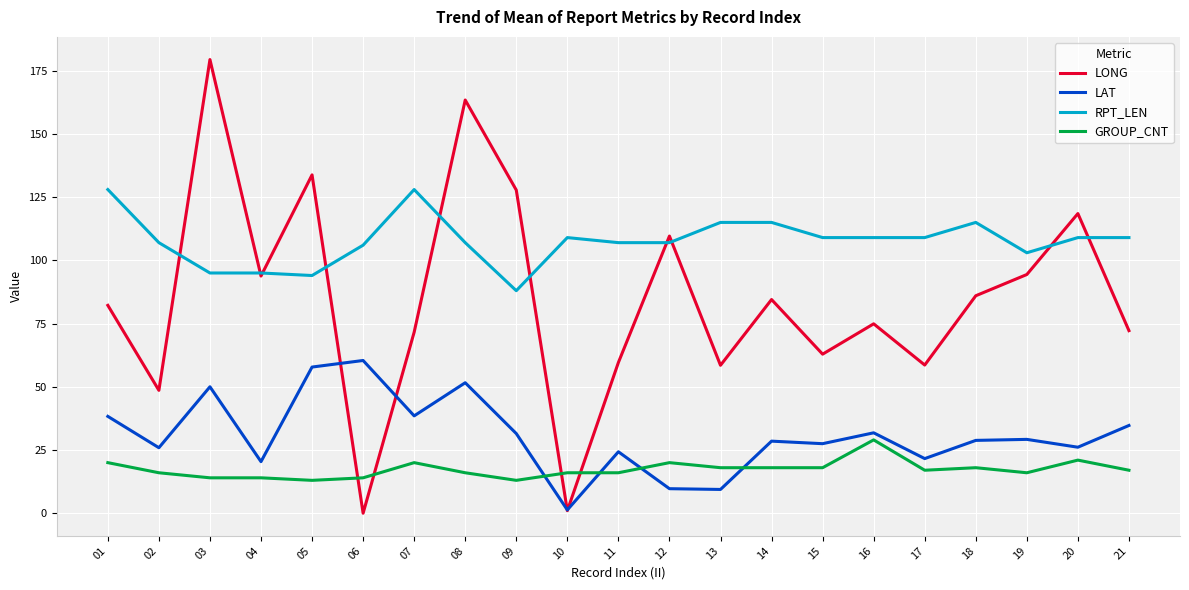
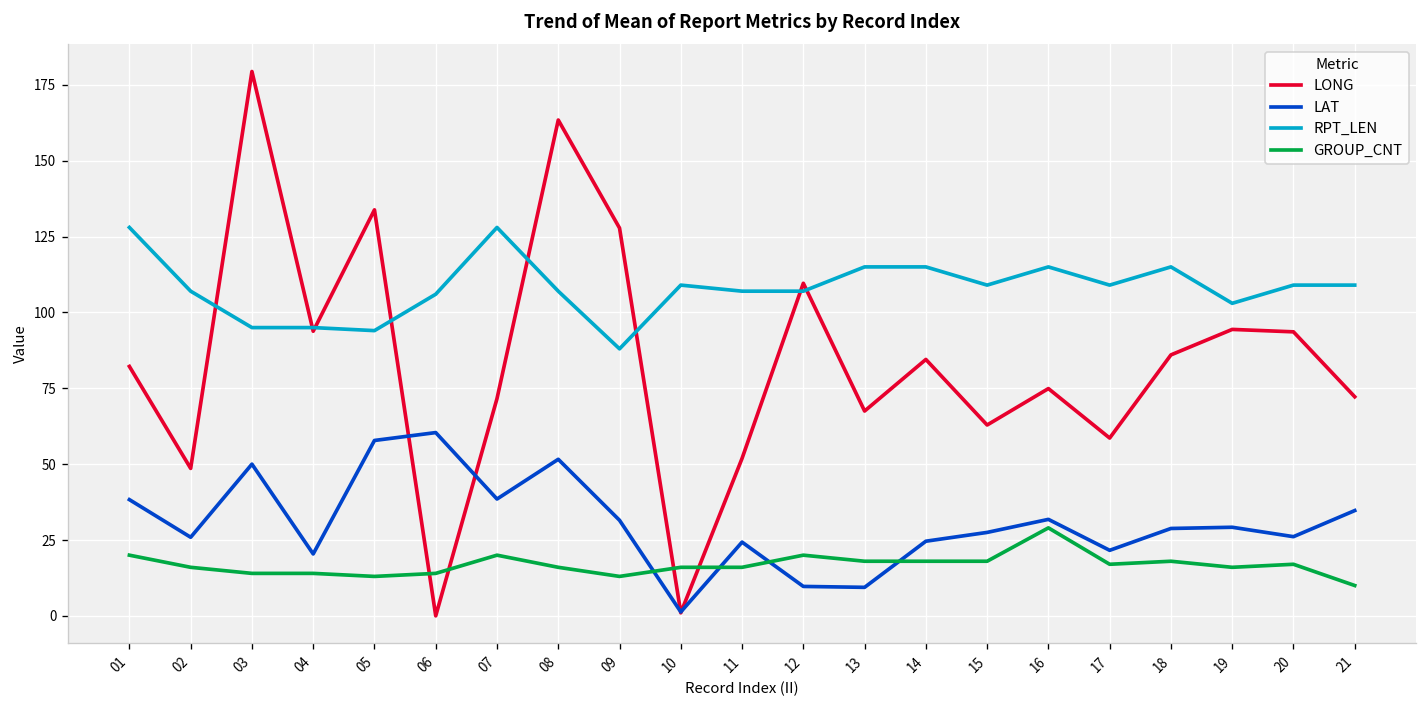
LONG, 11: 60 -> 52
LONG, 13: 59 -> 68
LAT, 14: 29 -> 25
RPT_LEN, 16: 109 -> 115
LONG, 20: 119 -> 94
GROUP_CNT, 20: 21 -> 17
GROUP_CNT, 21: 17 -> 10
